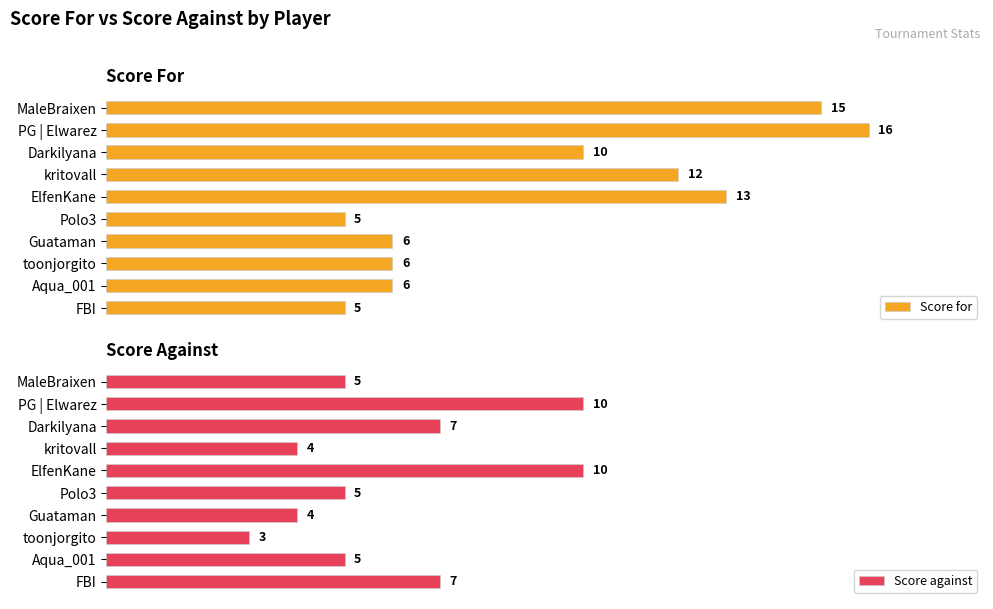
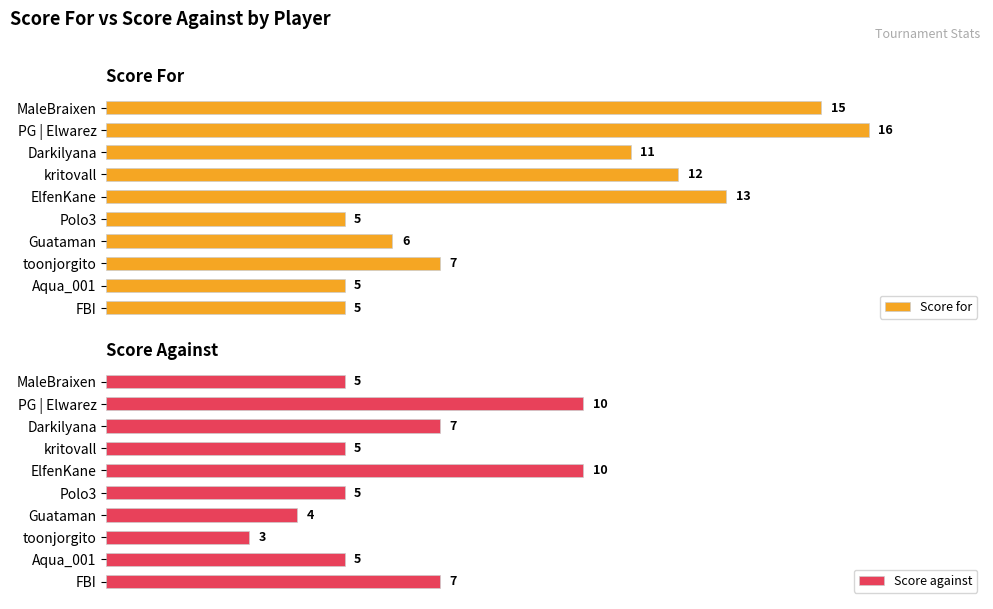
Score For, Darkilyana: 10 -> 11
Score For, toonjorgito: 6 -> 7
Score For, Aqua_001: 6 -> 5
Score Against, kritovall: 4 -> 5
